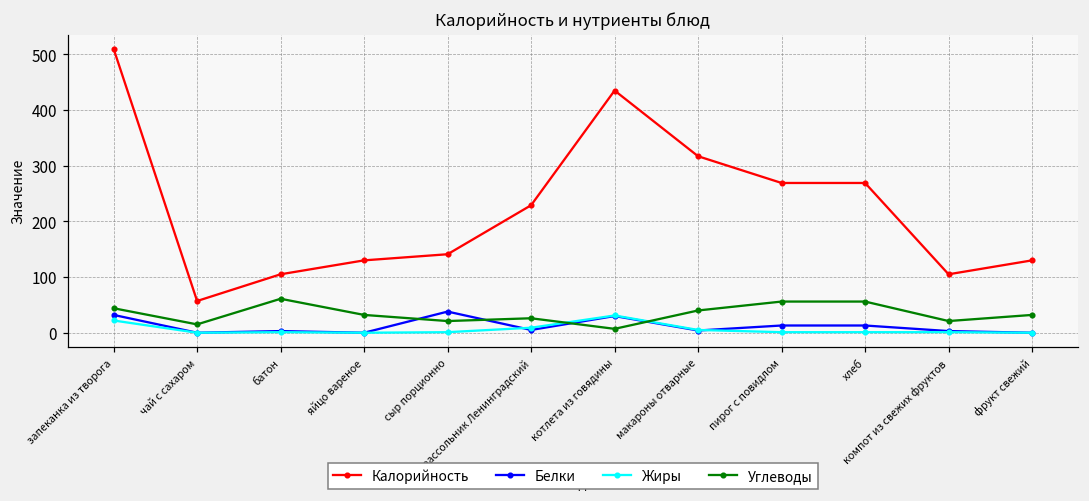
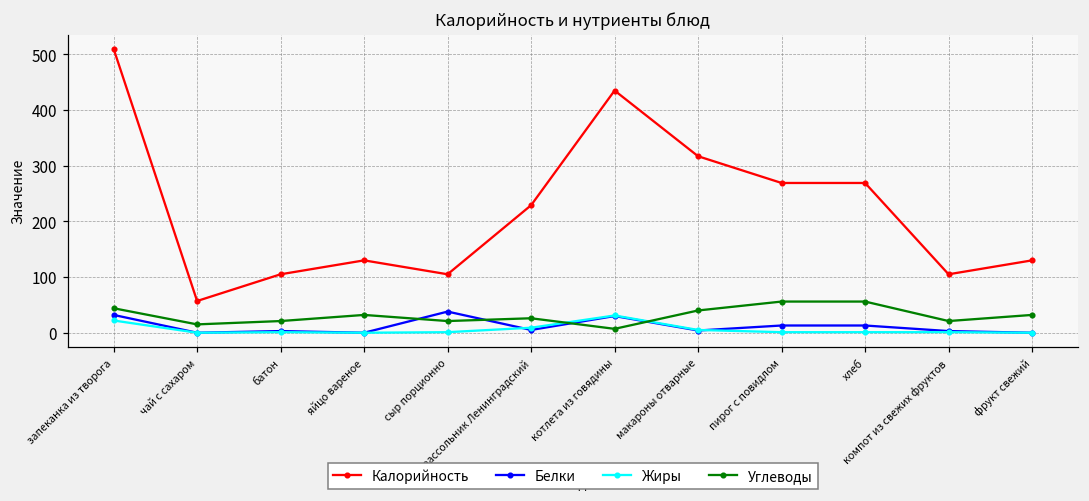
Углеводы, батон: 60 -> 20
Калорийность, сыр порционно: 140 -> 110
